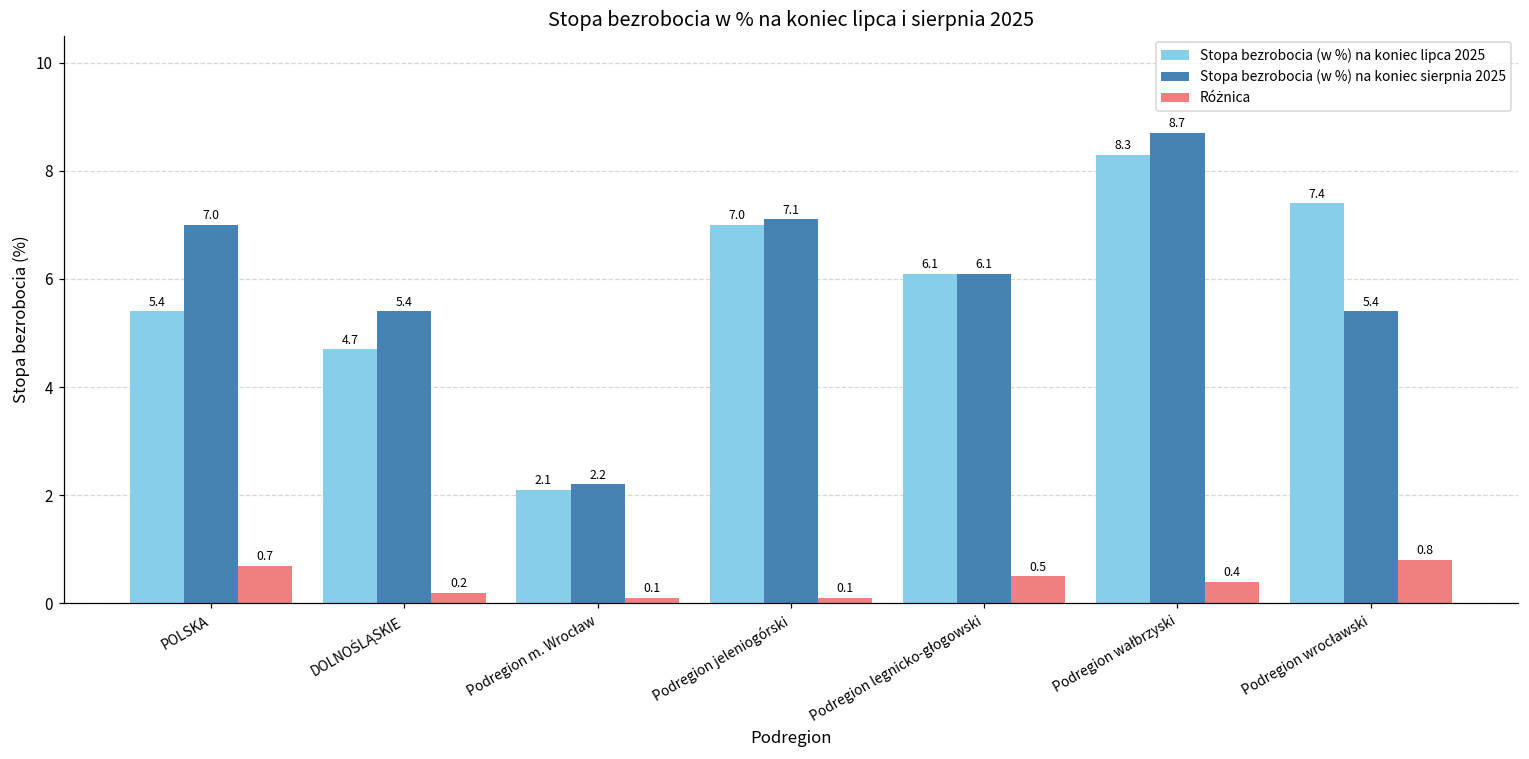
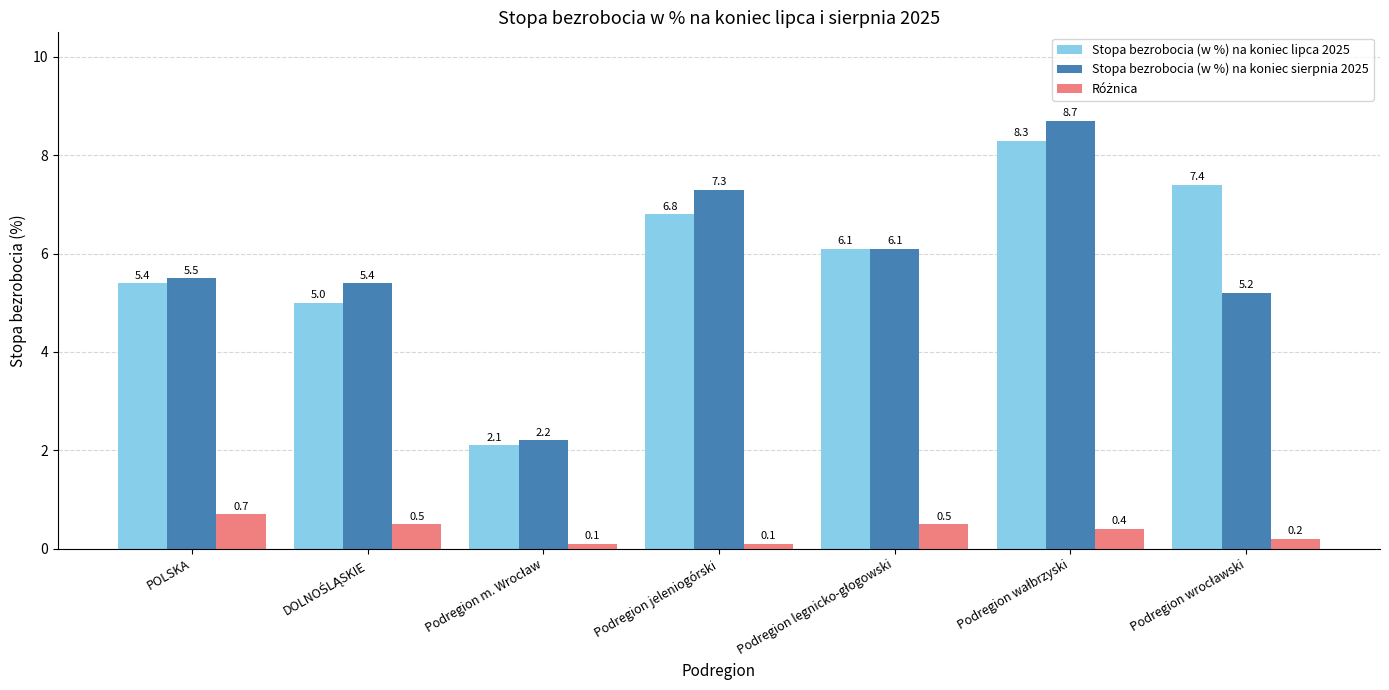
Stopa bezrobocia (w %) na koniec sierpnia 2025, POLSKA: 7.0 -> 5.5
Stopa bezrobocia (w %) na koniec lipca 2025, DOLNOŚLĄSKIE: 4.7 -> 5.0
Różnica, DOLNOŚLĄSKIE: 0.2 -> 0.5
Stopa bezrobocia (w %) na koniec lipca 2025, Podregion jeleniogórski: 7.0 -> 6.8
Stopa bezrobocia (w %) na koniec sierpnia 2025, Podregion jeleniogórski: 7.1 -> 7.3
Stopa bezrobocia (w %) na koniec sierpnia 2025, Podregion wrocławski: 5.4 -> 5.2
Różnica, Podregion wrocławski: 0.8 -> 0.2
